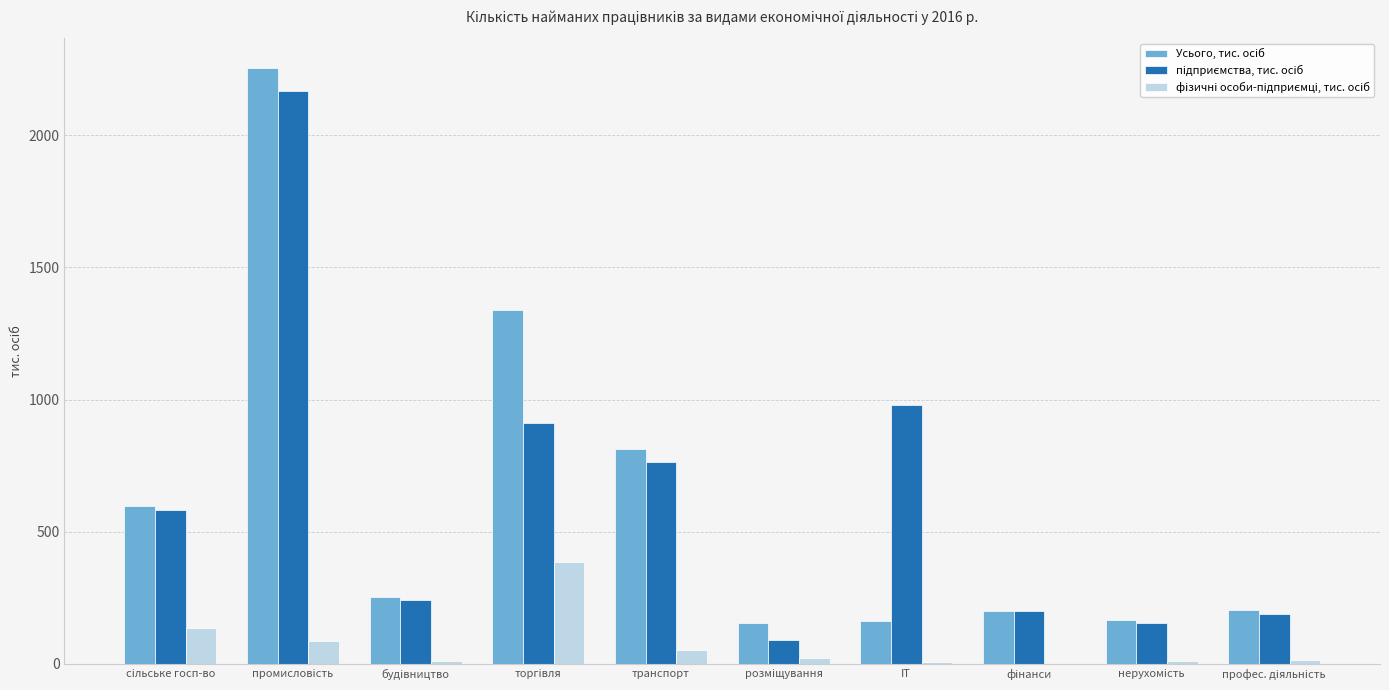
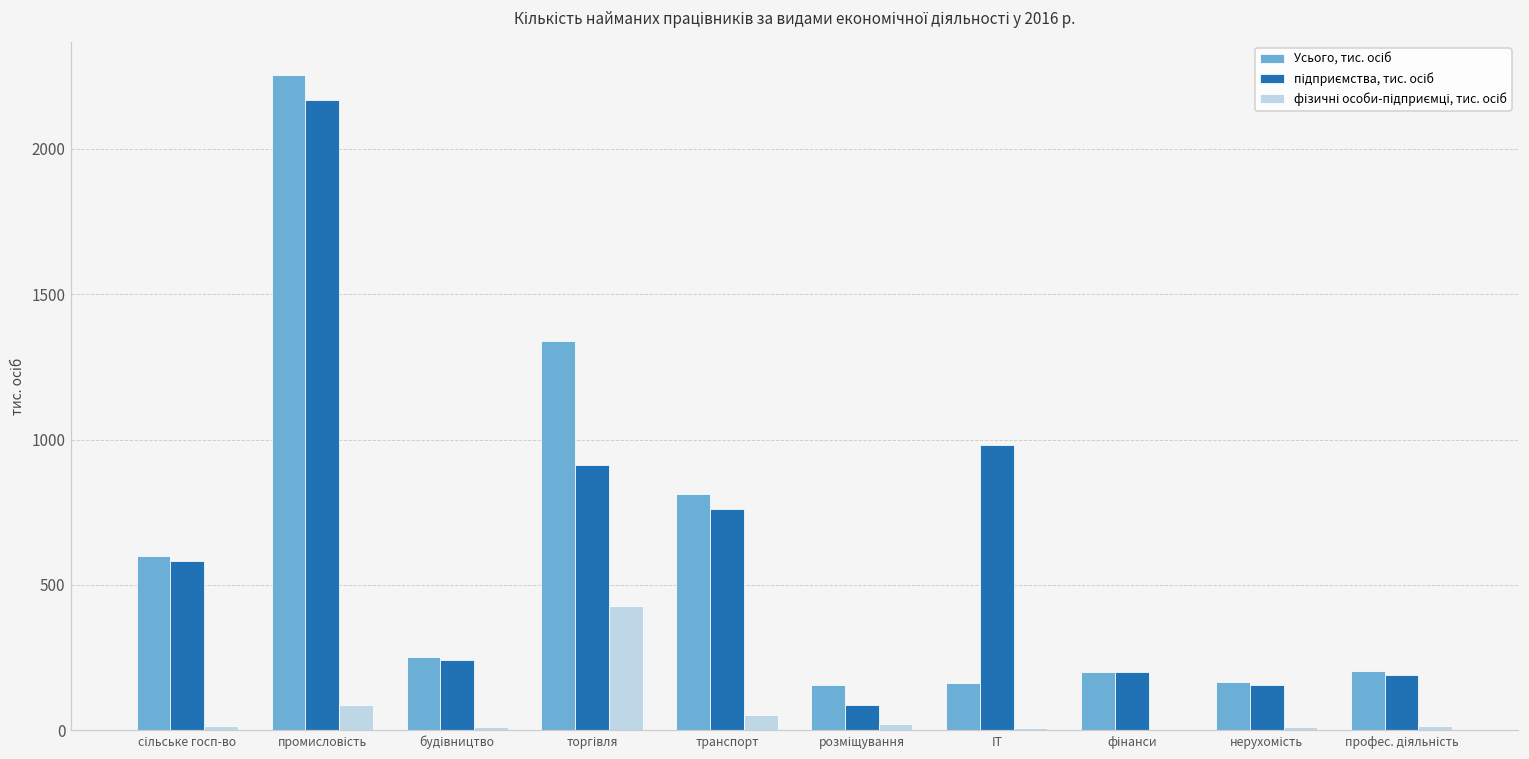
фізичні особи-підприємці, тис. осіб, сільське госп-во: 140 -> 10
фізичні особи-підприємці, тис. осіб, торгівля: 380 -> 430
